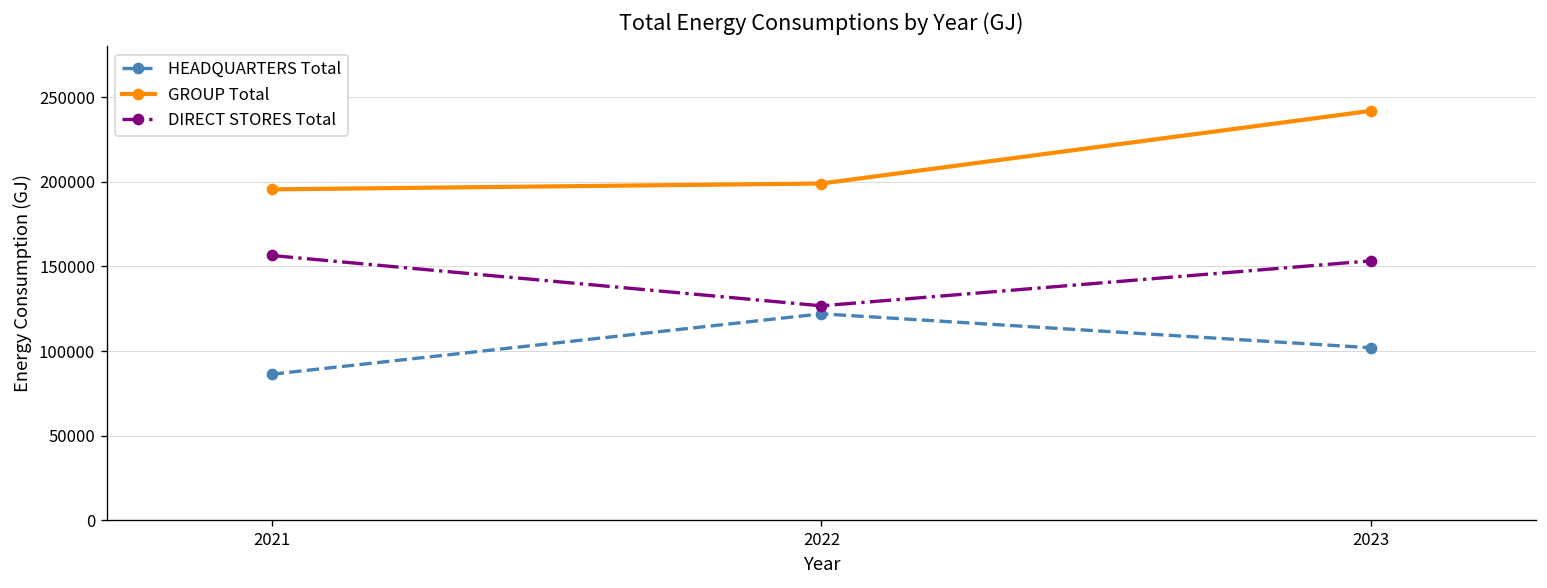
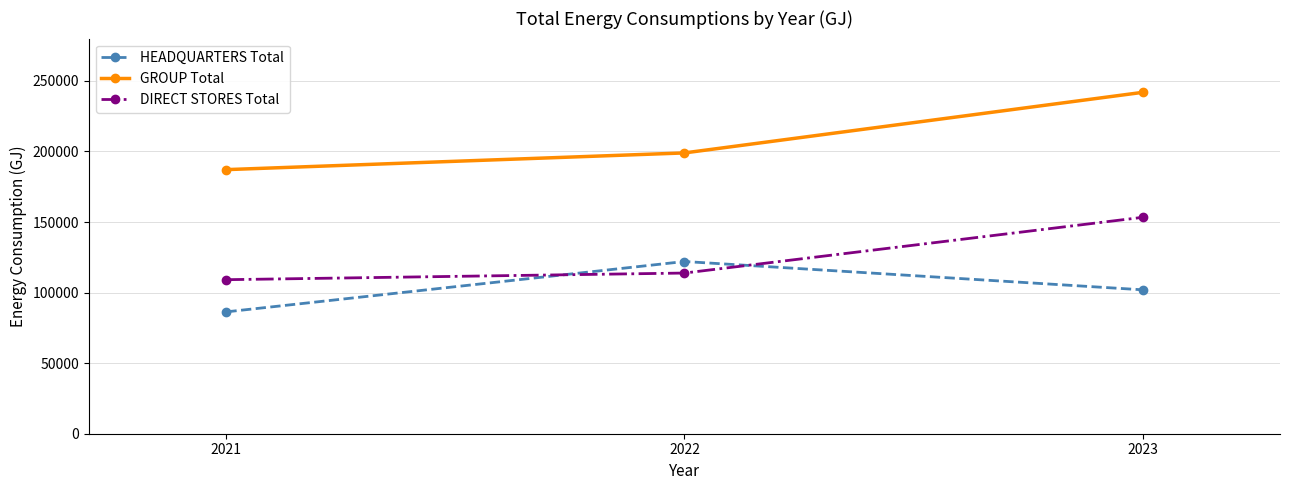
GROUP Total, 2021: 196000 -> 187000
DIRECT STORES Total, 2021: 156000 -> 109000
DIRECT STORES Total, 2022: 127000 -> 114000
